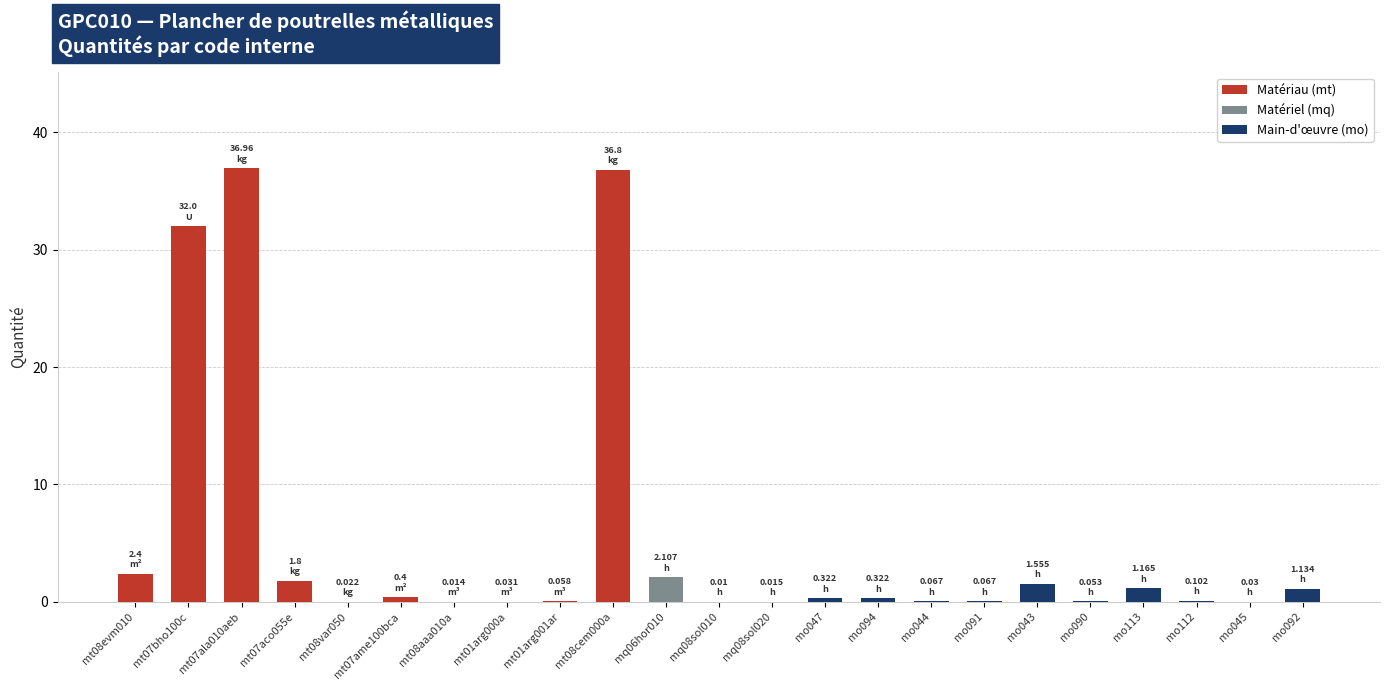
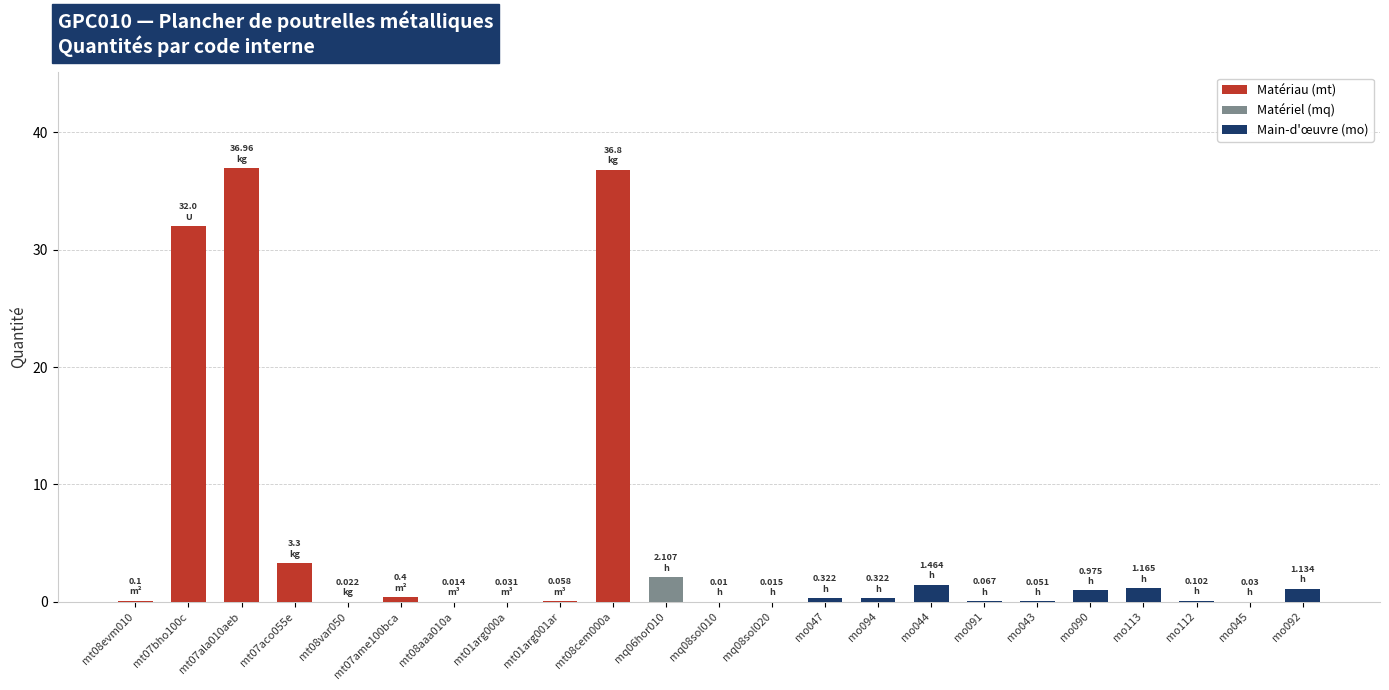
Matériau (mt), mt08evm010: 2.4 -> 0.1
Matériau (mt), mt07aco055e: 1.8 -> 3.3
Main-d'œuvre (mo), mo044: 0.067 -> 1.464
Main-d'œuvre (mo), mo043: 1.555 -> 0.051
Main-d'œuvre (mo), mo090: 0.053 -> 0.975
